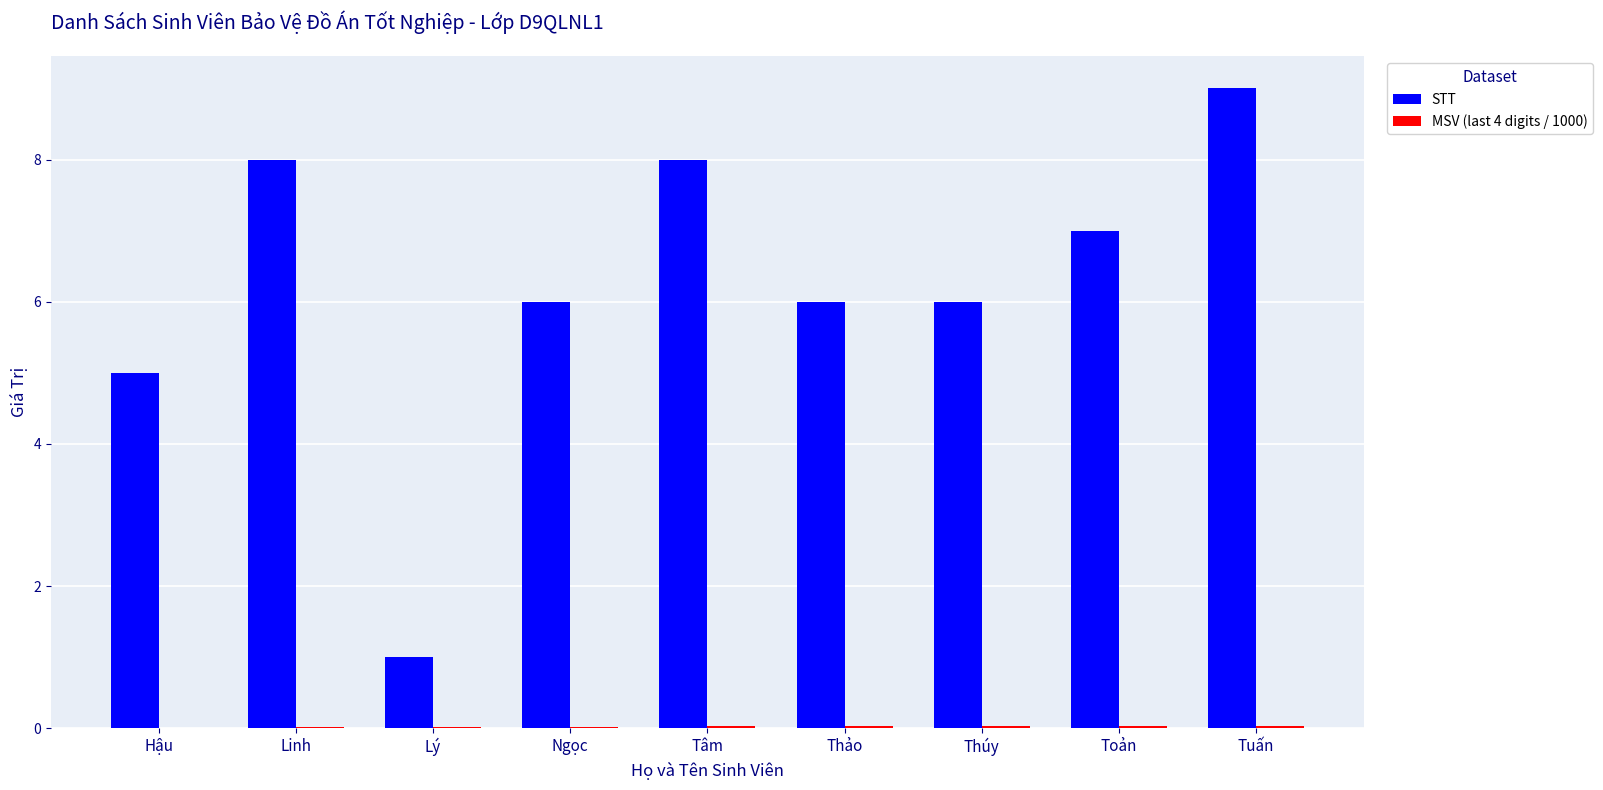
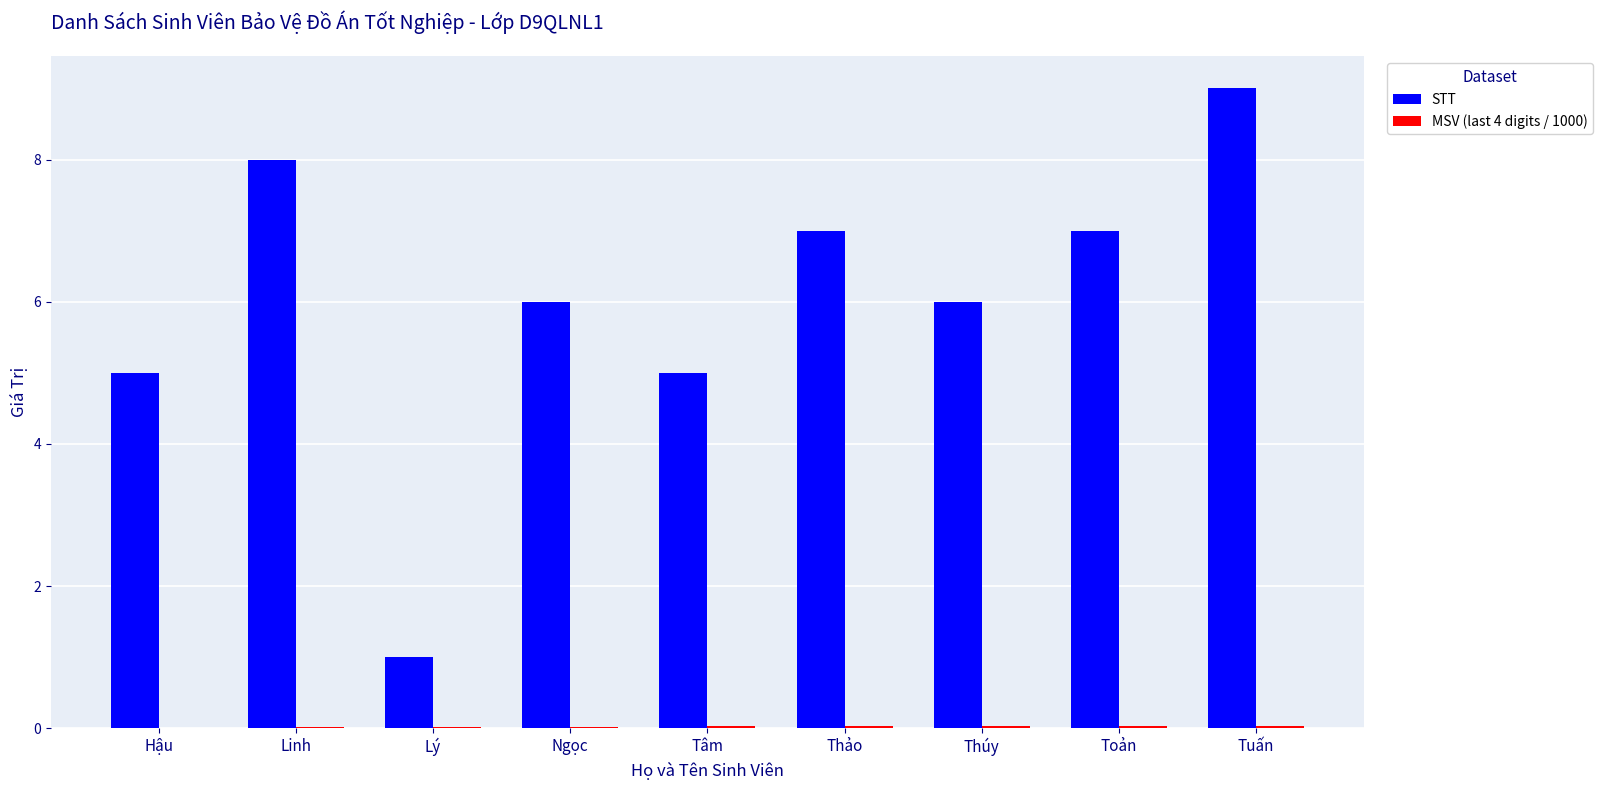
STT, Tâm: 8 -> 5
STT, Thảo: 6 -> 7
